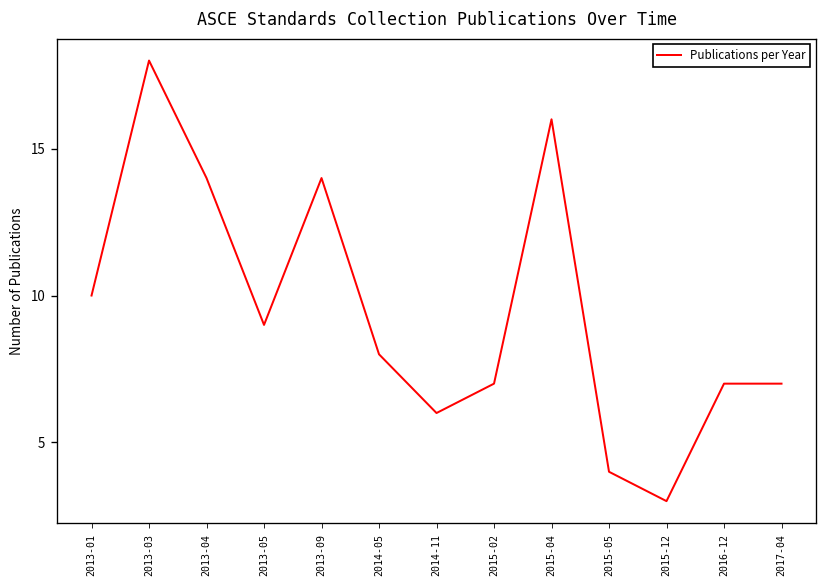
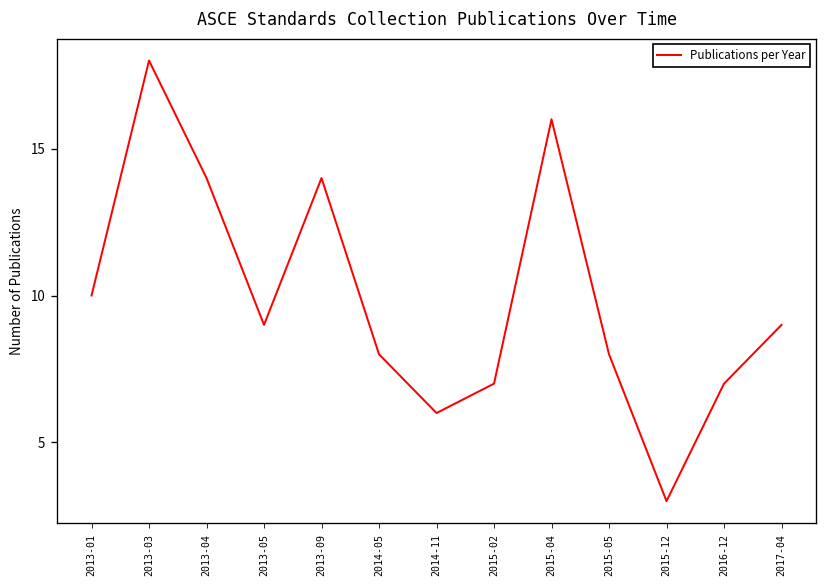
2015-05: 4 -> 8
2017-04: 7 -> 9
